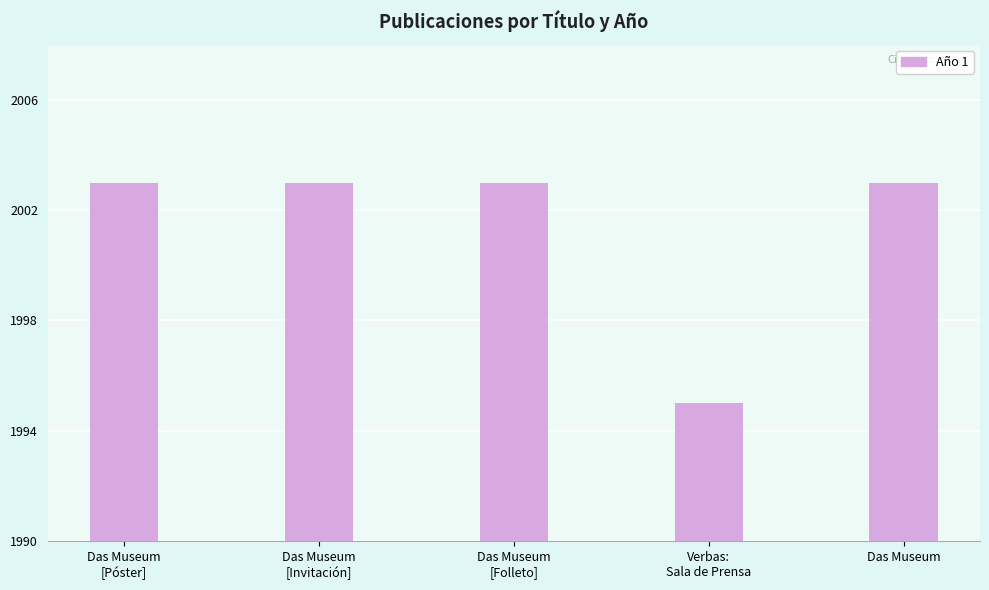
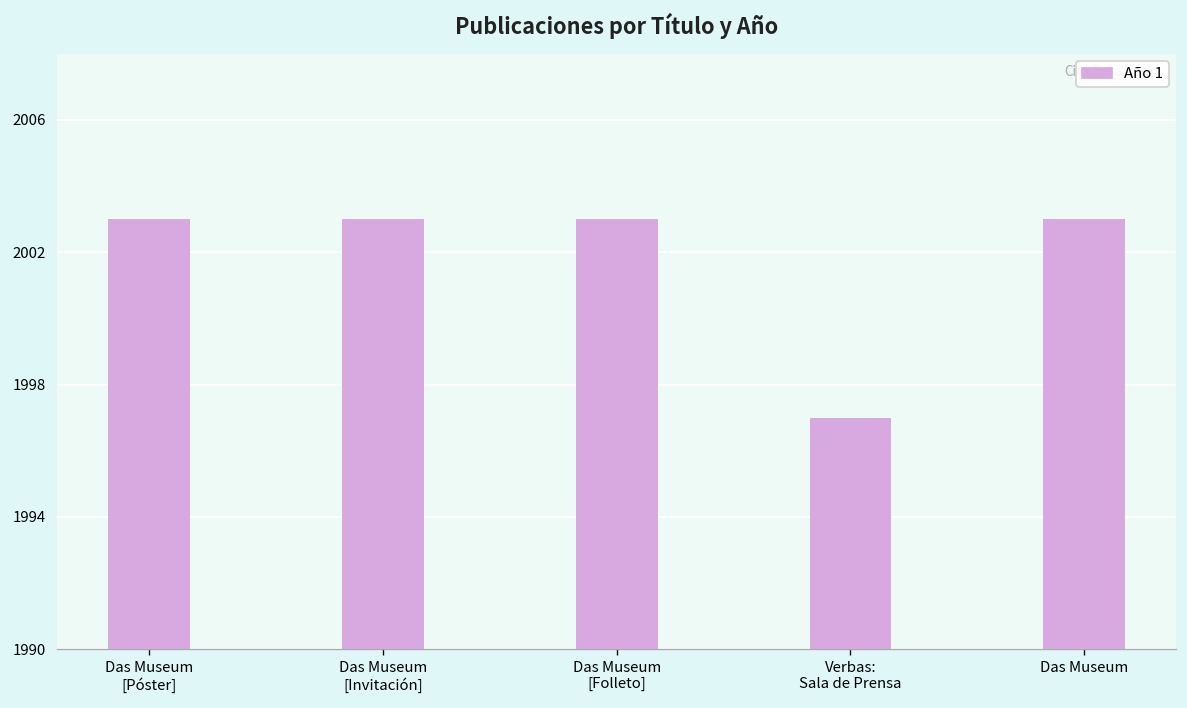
Verbas: Sala de Prensa: 1995 -> 1997
